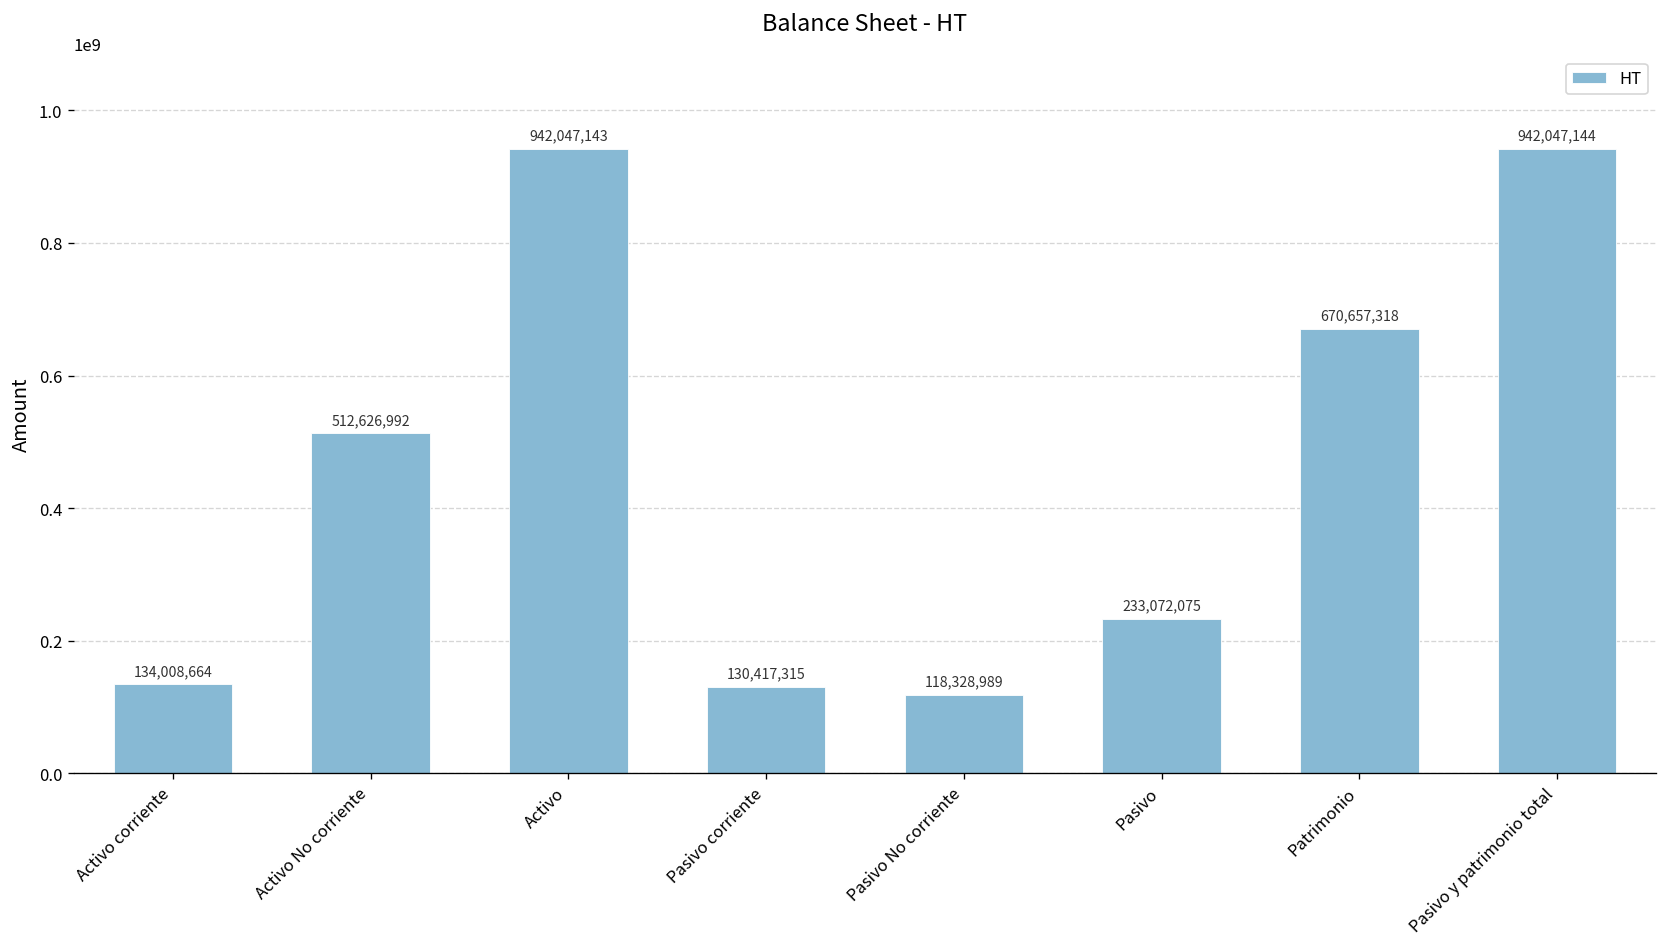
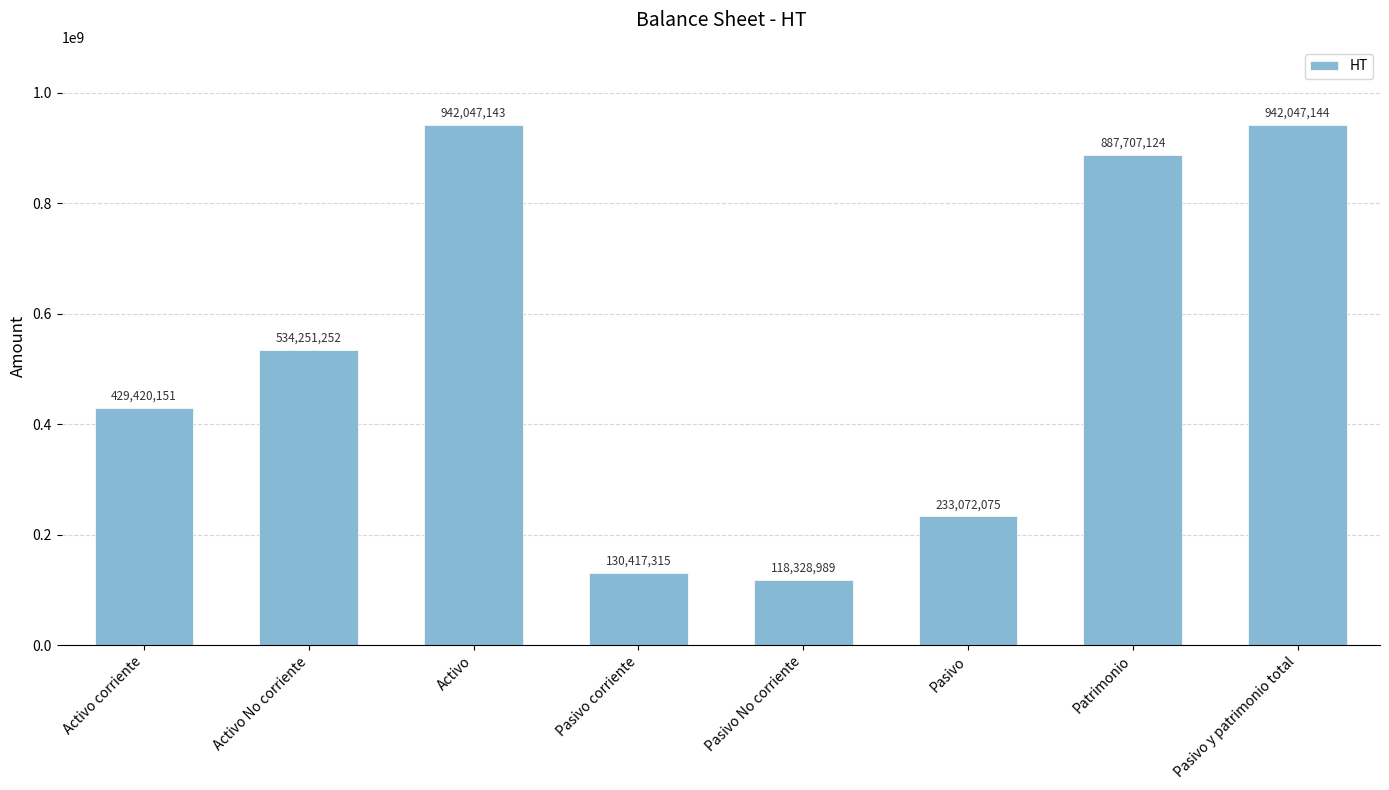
Activo corriente: 134,008,664 -> 429,420,151
Activo No corriente: 512,626,992 -> 534,251,252
Patrimonio: 670,657,318 -> 887,707,124
